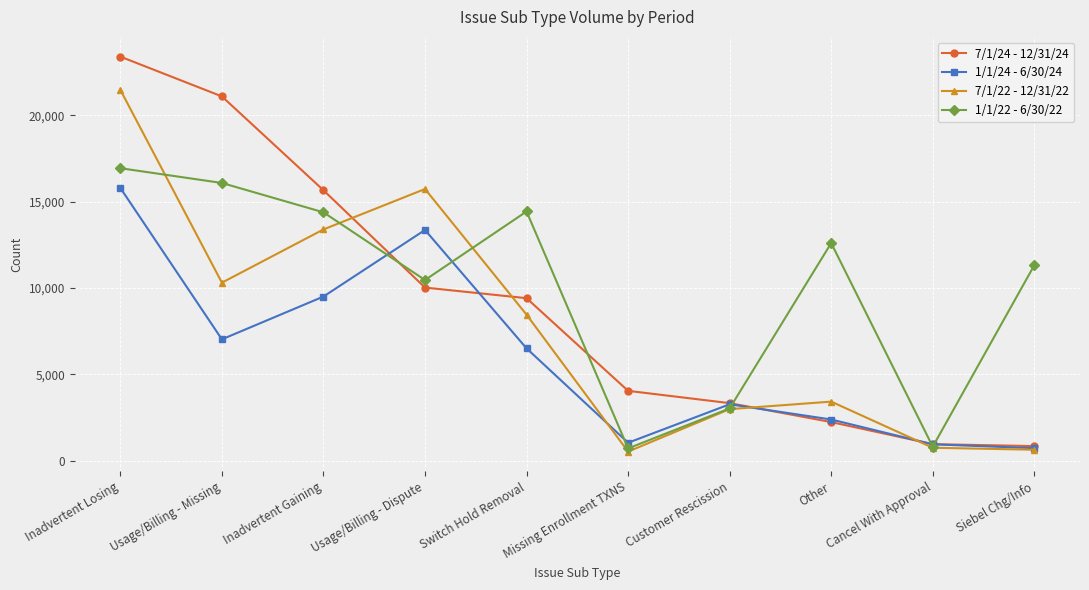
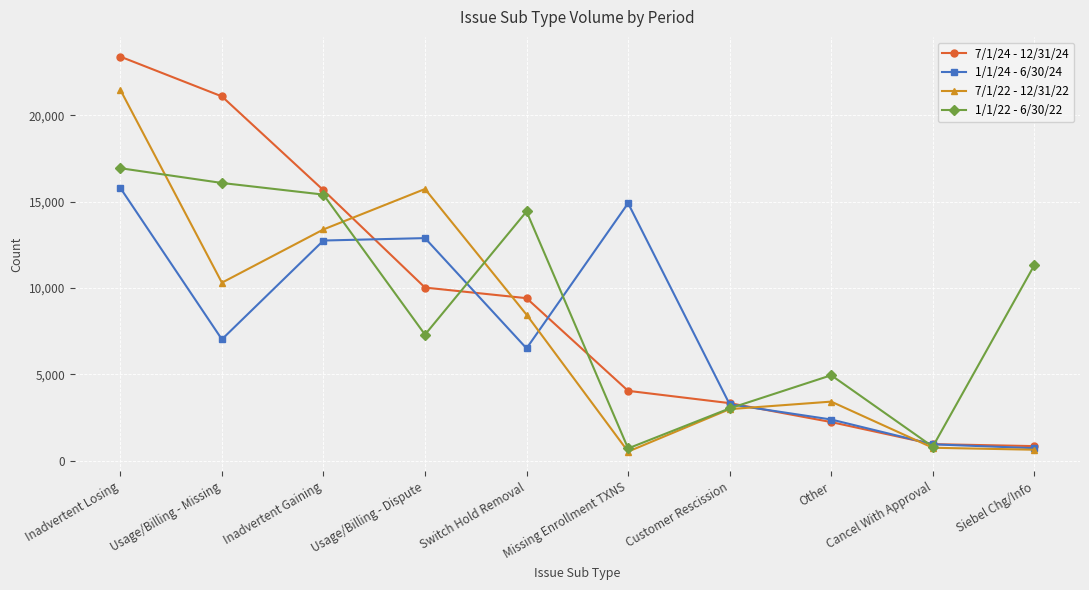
1/1/24 - 6/30/24, Inadvertent Gaining: 9,500 -> 12,700
1/1/22 - 6/30/22, Inadvertent Gaining: 14,400 -> 15,400
1/1/24 - 6/30/24, Usage/Billing - Dispute: 13,400 -> 12,900
1/1/22 - 6/30/22, Usage/Billing - Dispute: 10,500 -> 7,300
1/1/24 - 6/30/24, Missing Enrollment TXNS: 1,000 -> 14,900
1/1/22 - 6/30/22, Other: 12,600 -> 4,900
